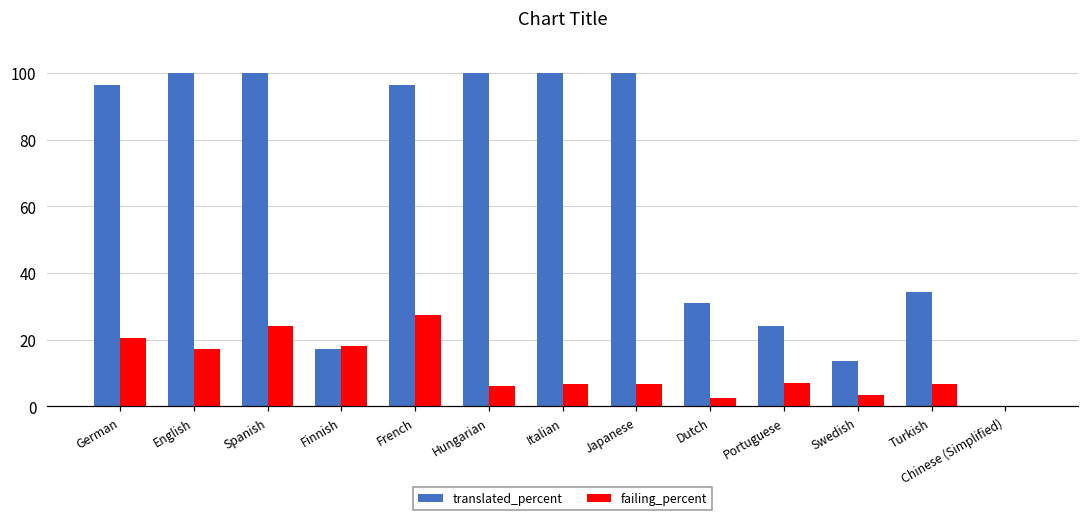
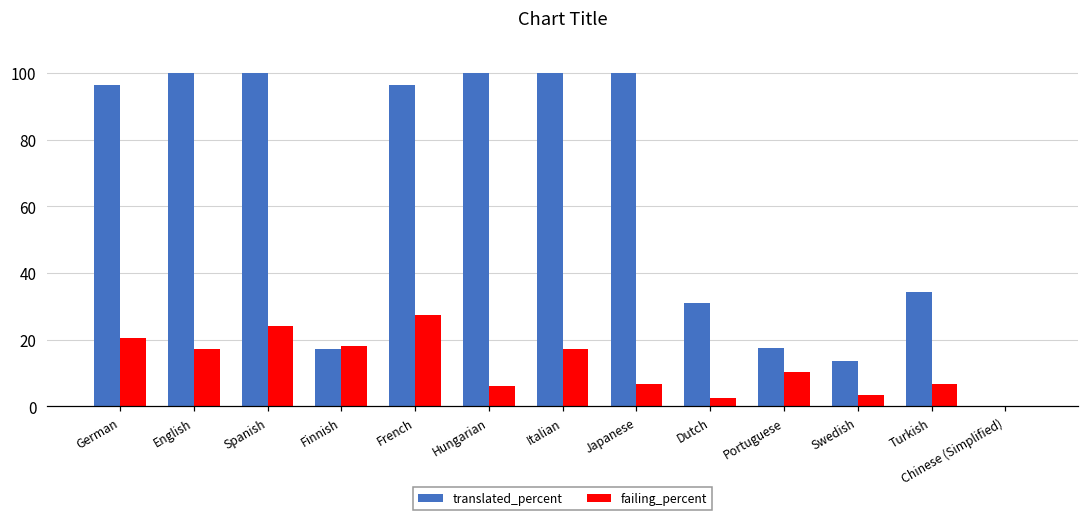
failing_percent, Italian: 7 -> 17
translated_percent, Portuguese: 24 -> 17
failing_percent, Portuguese: 7 -> 10
